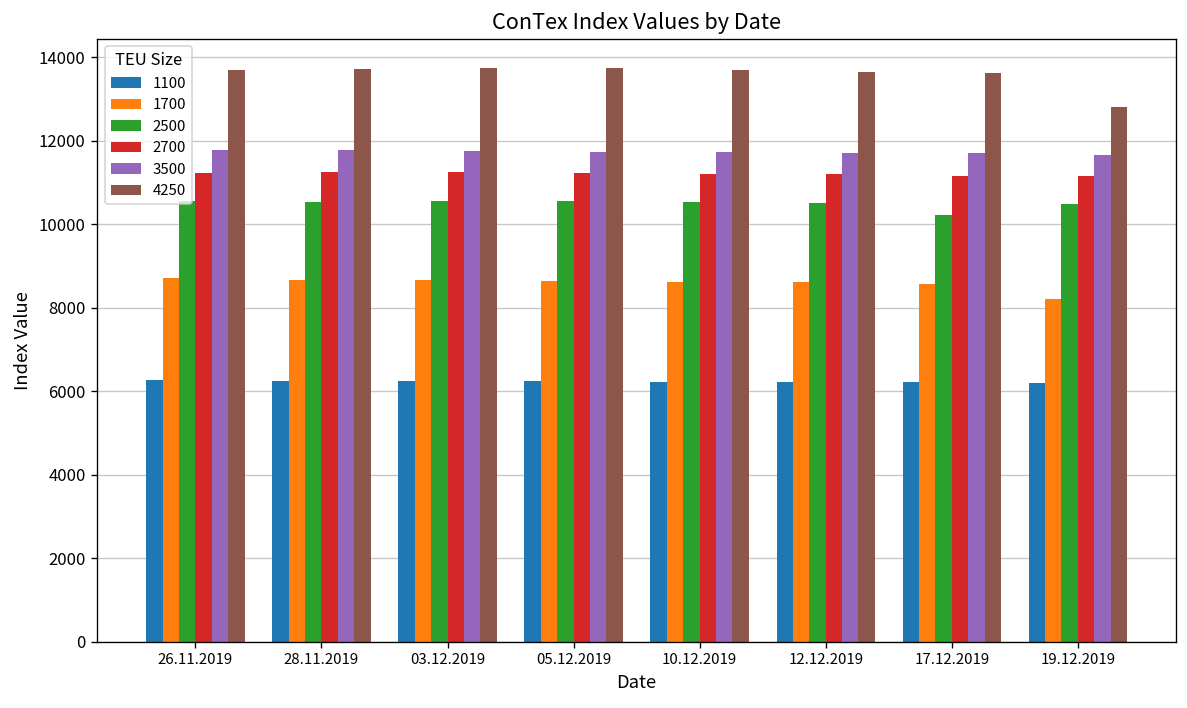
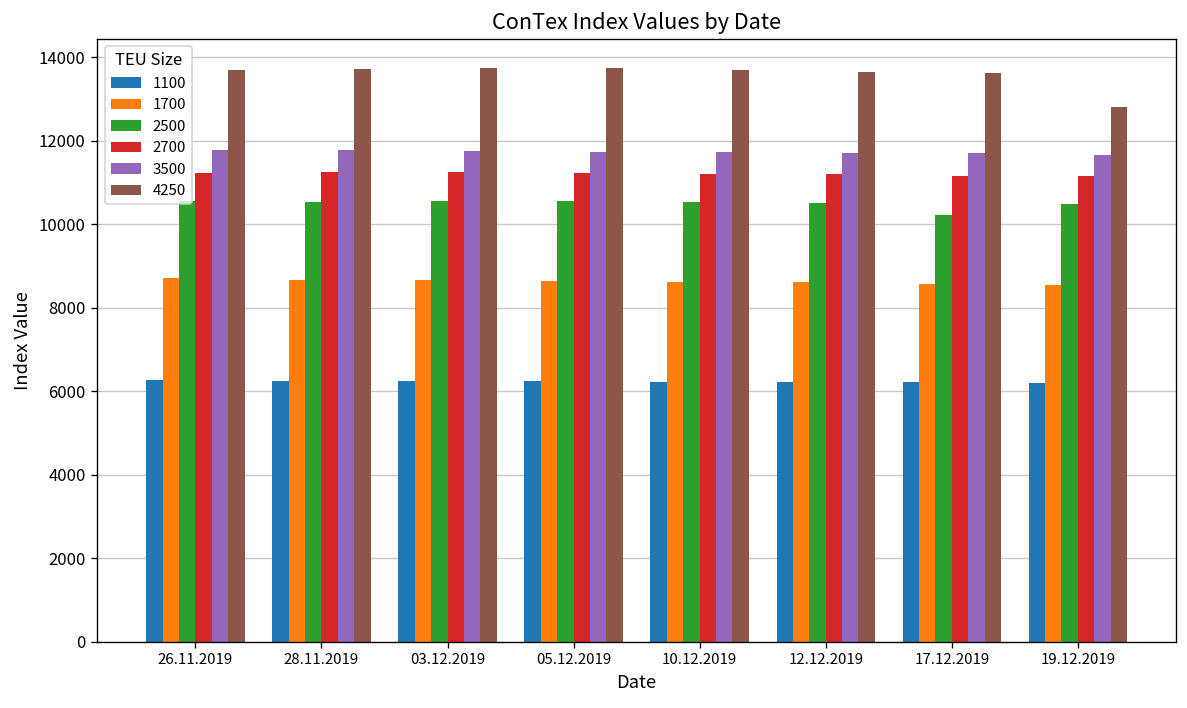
1700, 19.12.2019: 8200 -> 8500
